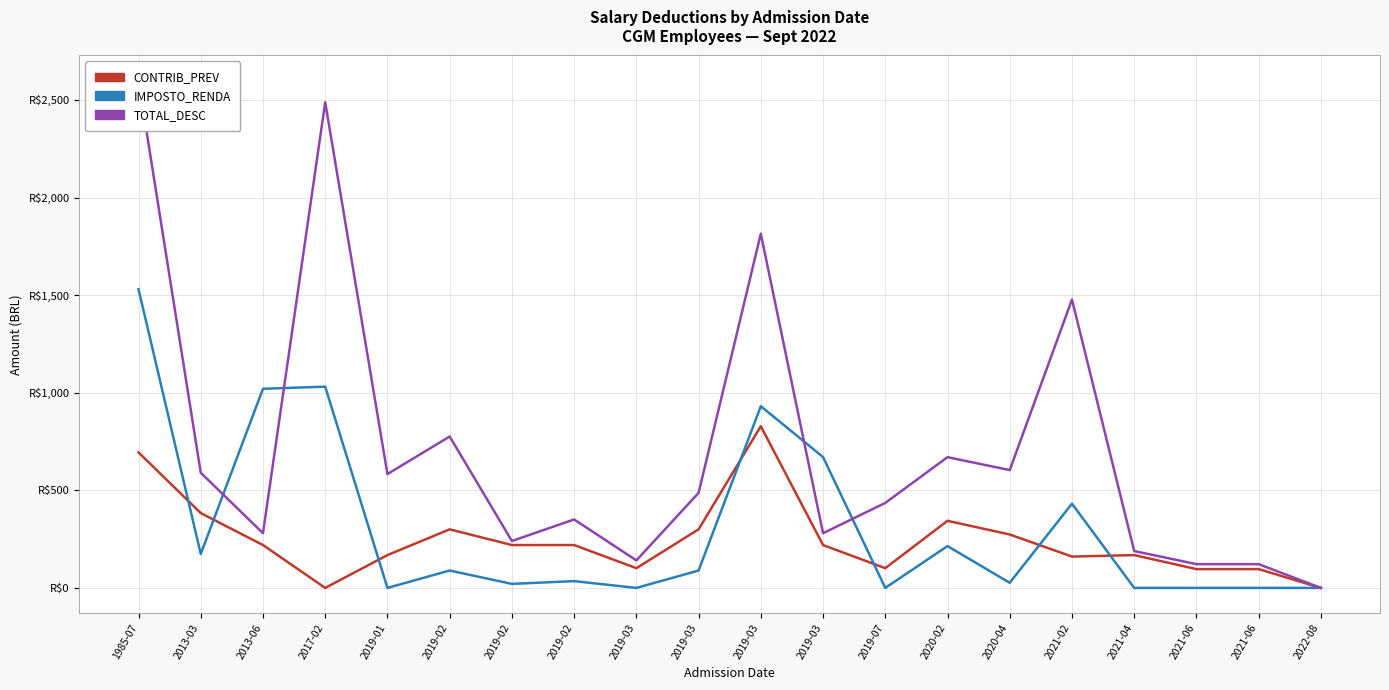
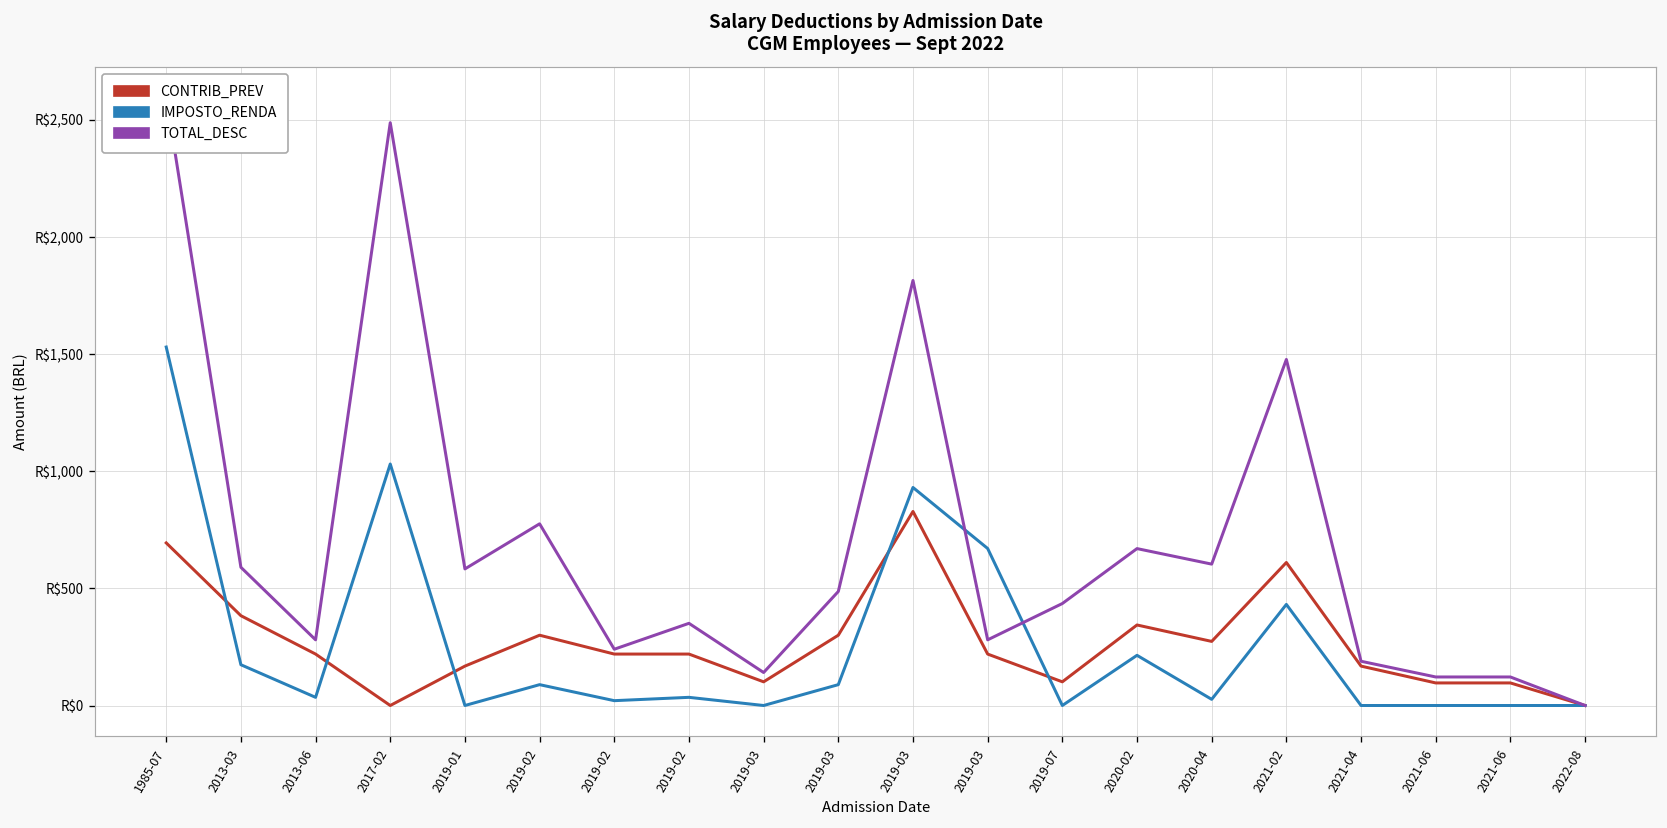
IMPOSTO_RENDA, 2013-06: R$1,020 -> R$30
CONTRIB_PREV, 2021-02: R$160 -> R$610
